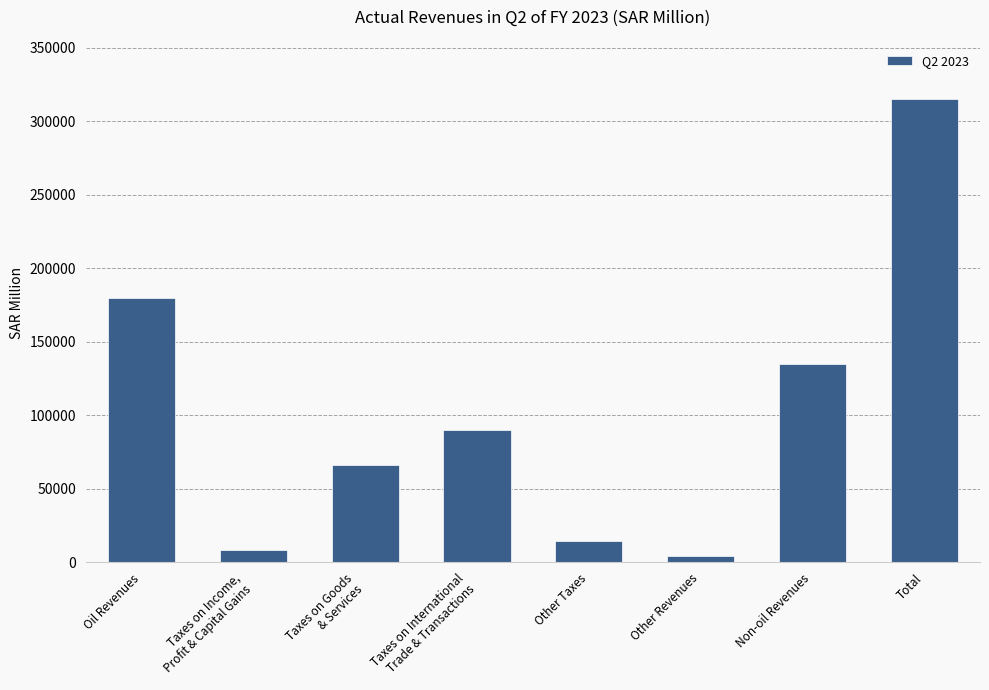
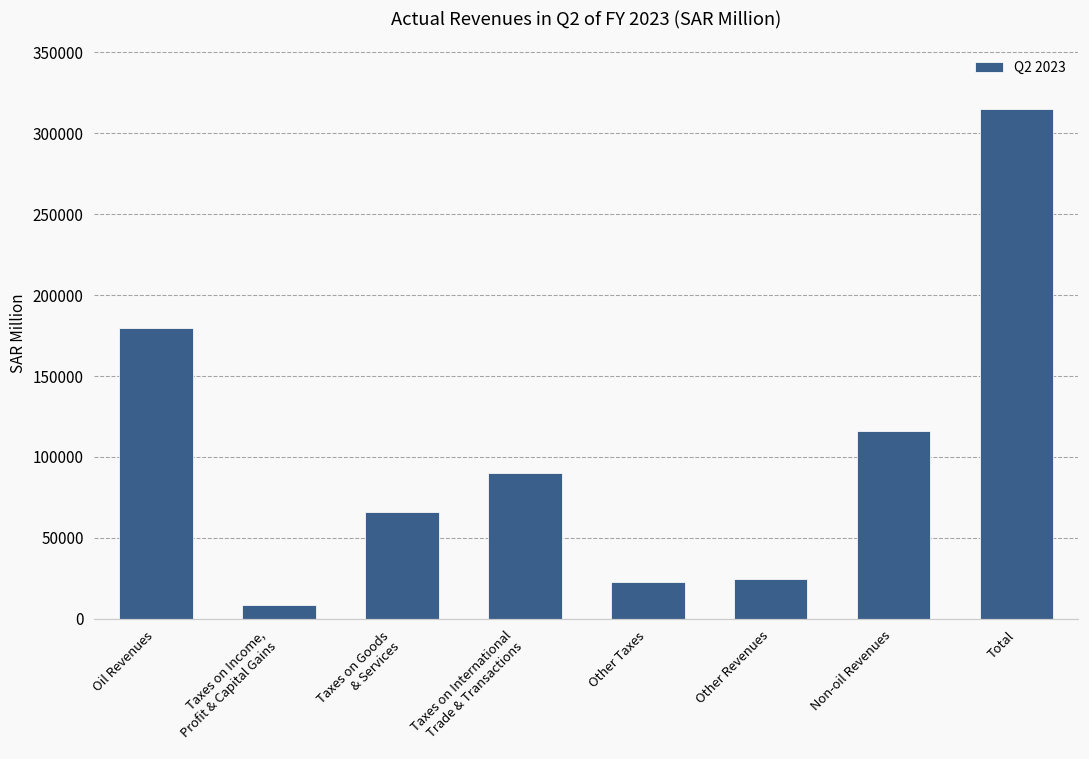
Other Taxes: 14000 -> 23000
Other Revenues: 5000 -> 24000
Non-oil Revenues: 135000 -> 116000
